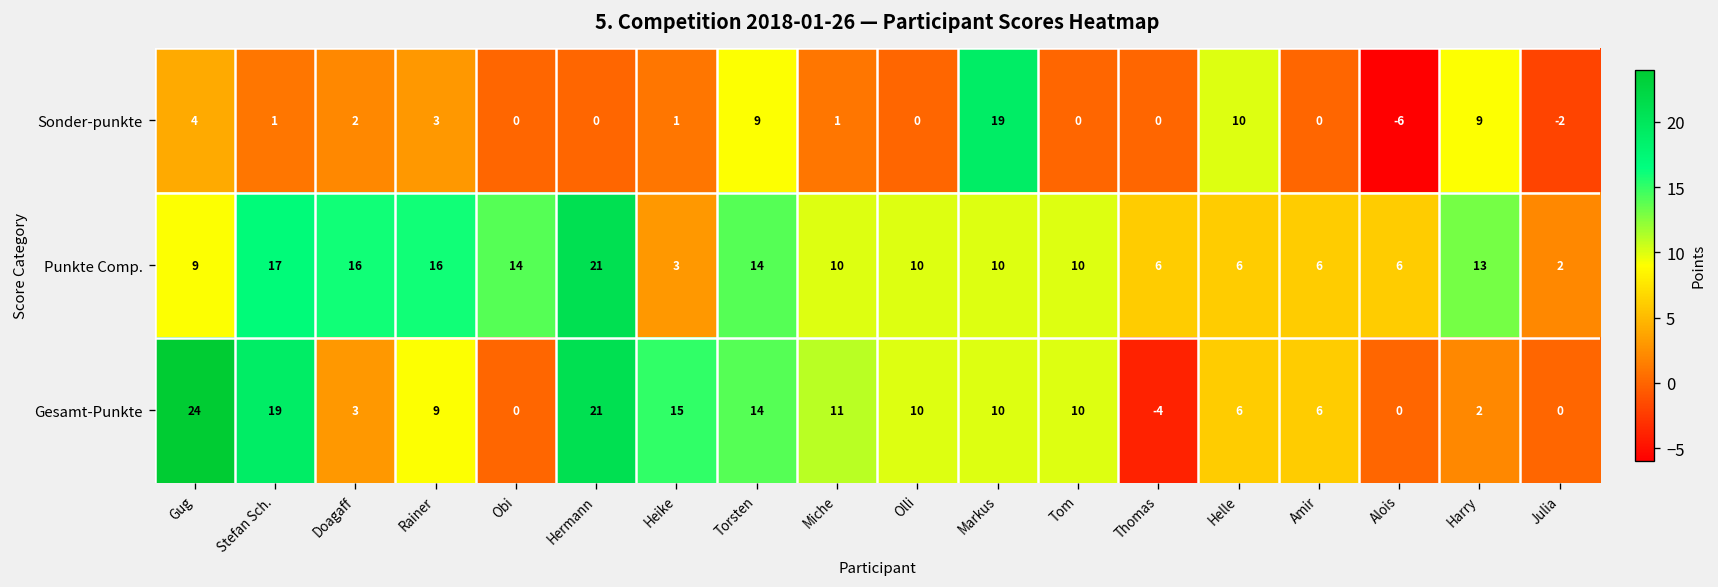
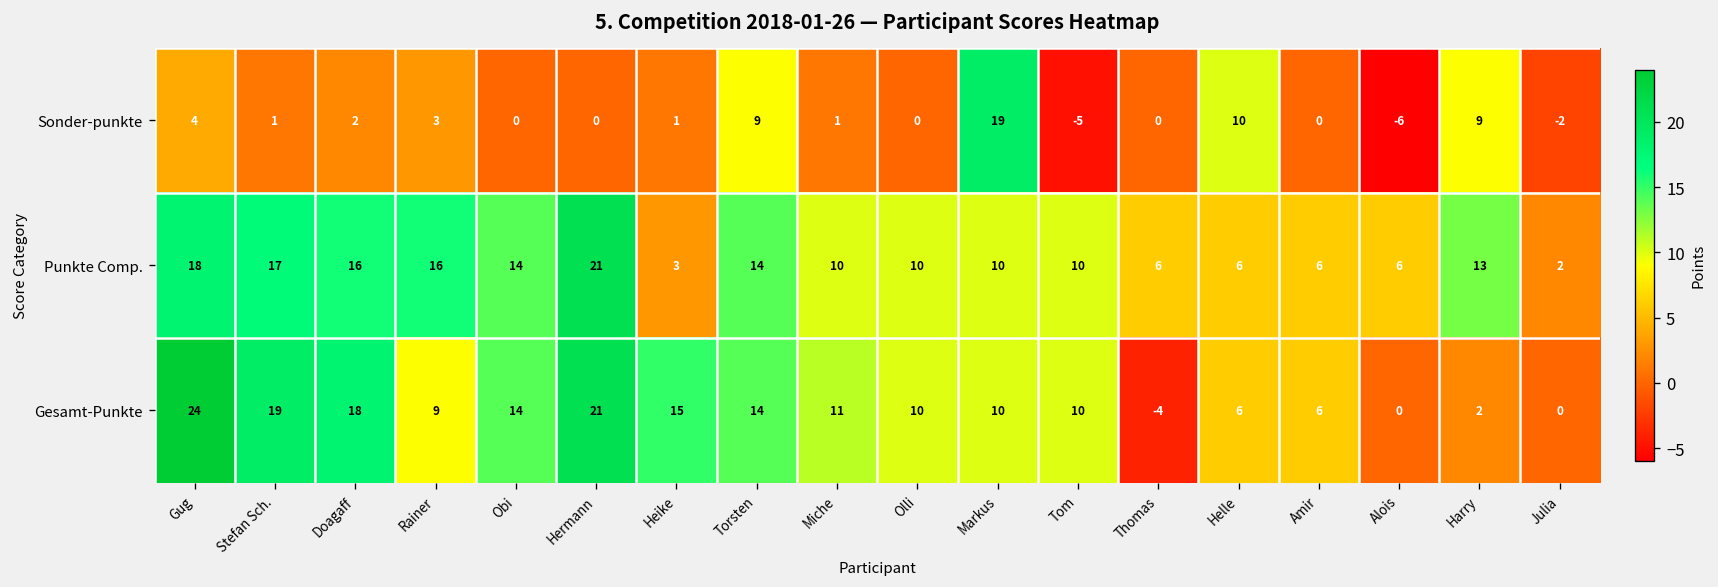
Sonder-punkte, Tom: 0 -> -5
Punkte Comp., Gug: 9 -> 18
Gesamt-Punkte, Doagaff: 3 -> 18
Gesamt-Punkte, Obi: 0 -> 14
